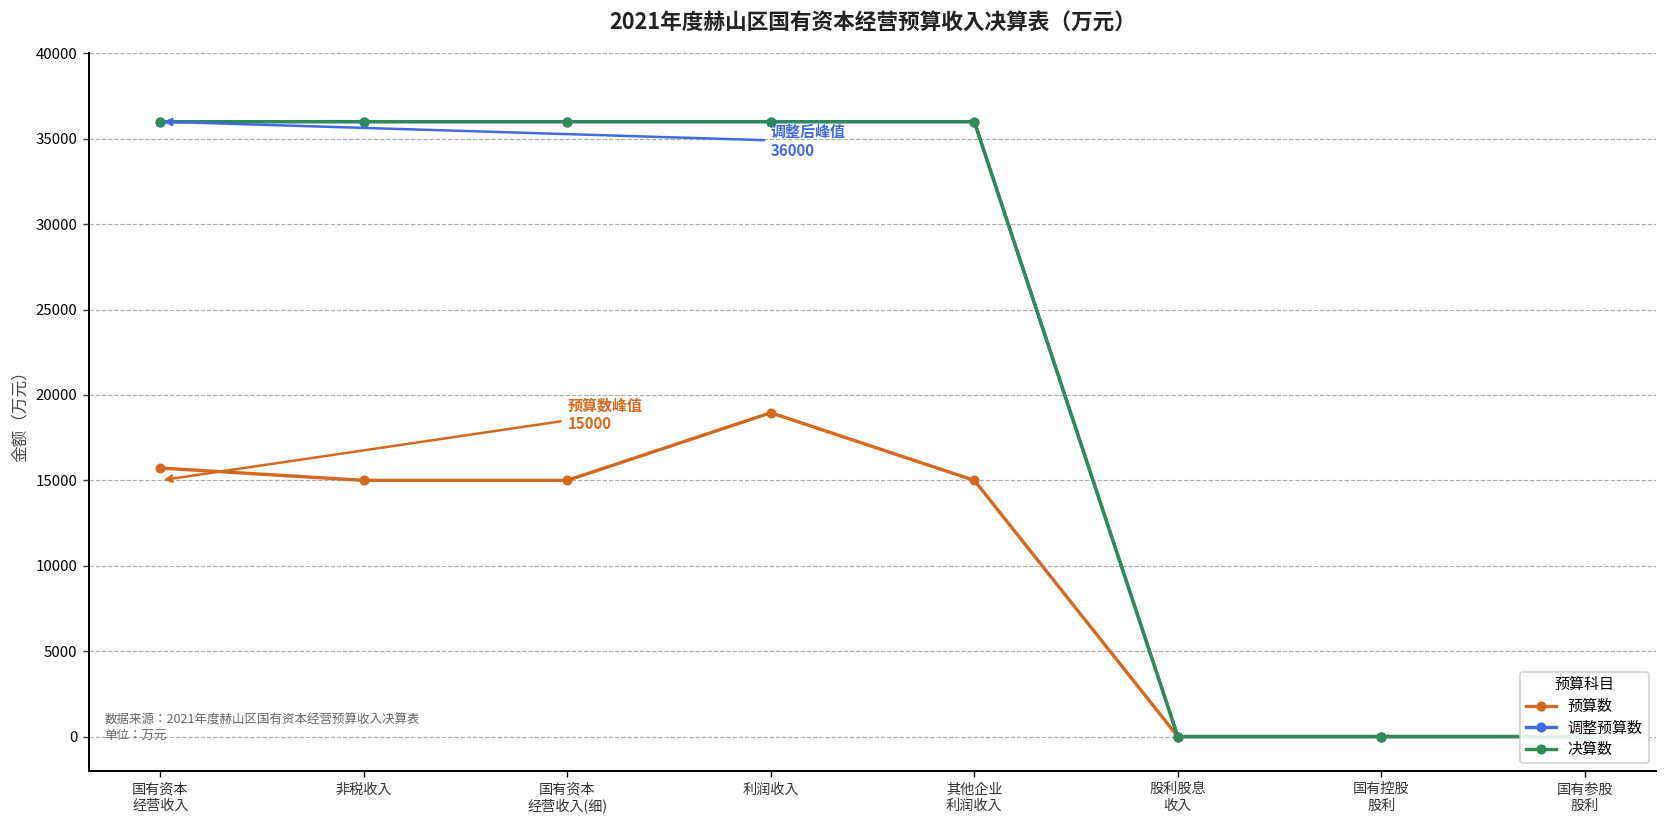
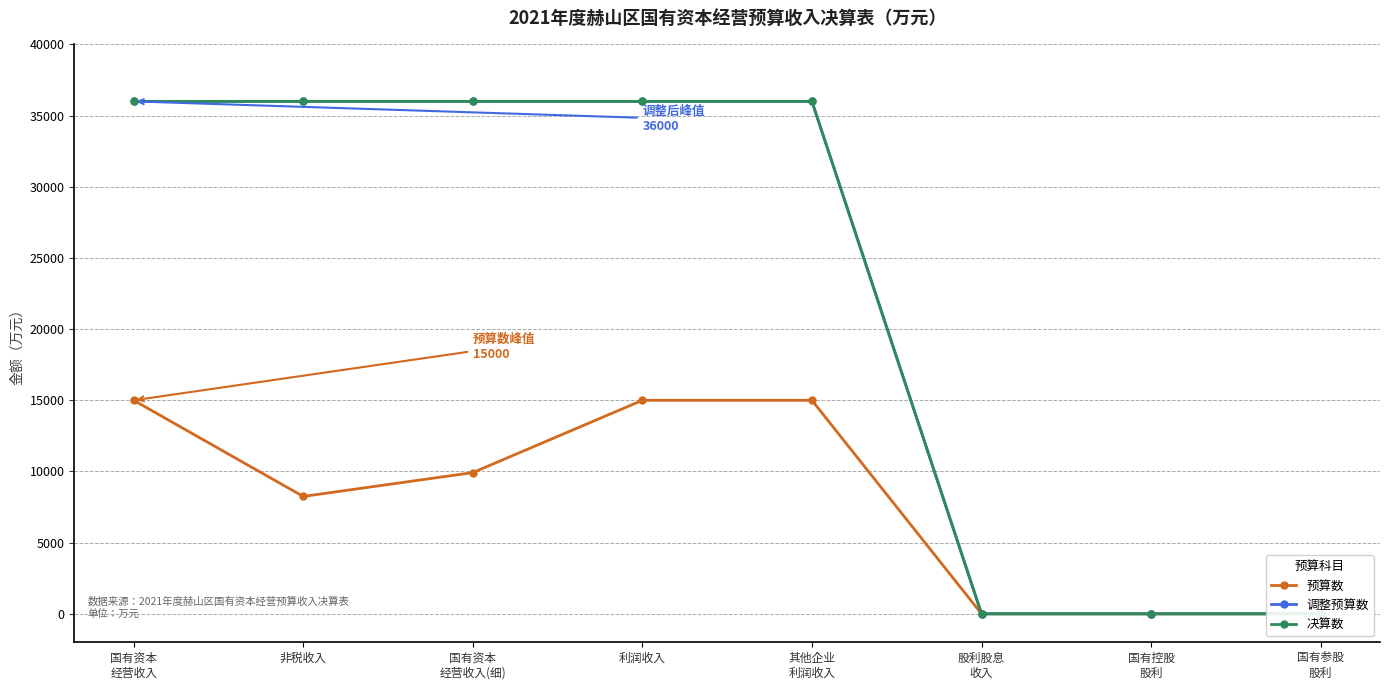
预算数, 国有资本 经营收入: 15700 -> 15000
预算数, 非税收入: 15000 -> 8200
预算数, 国有资本 经营收入(细): 15000 -> 9900
预算数, 利润收入: 19000 -> 15000
